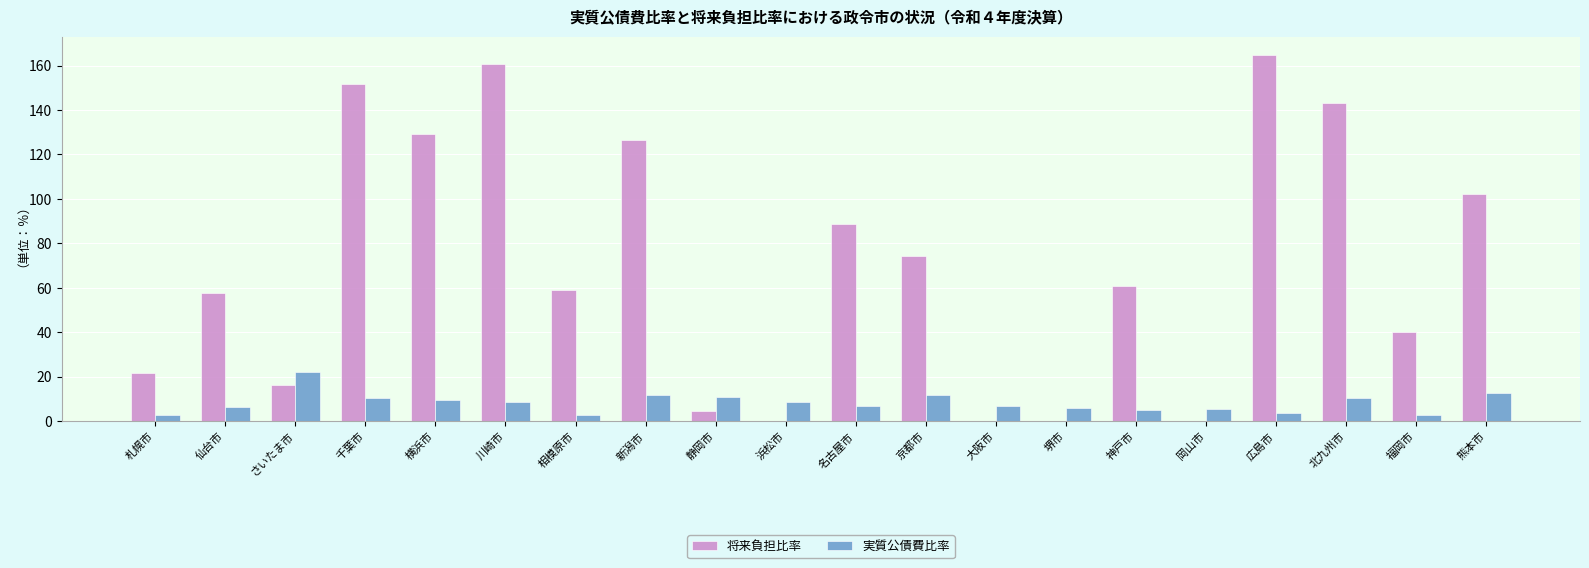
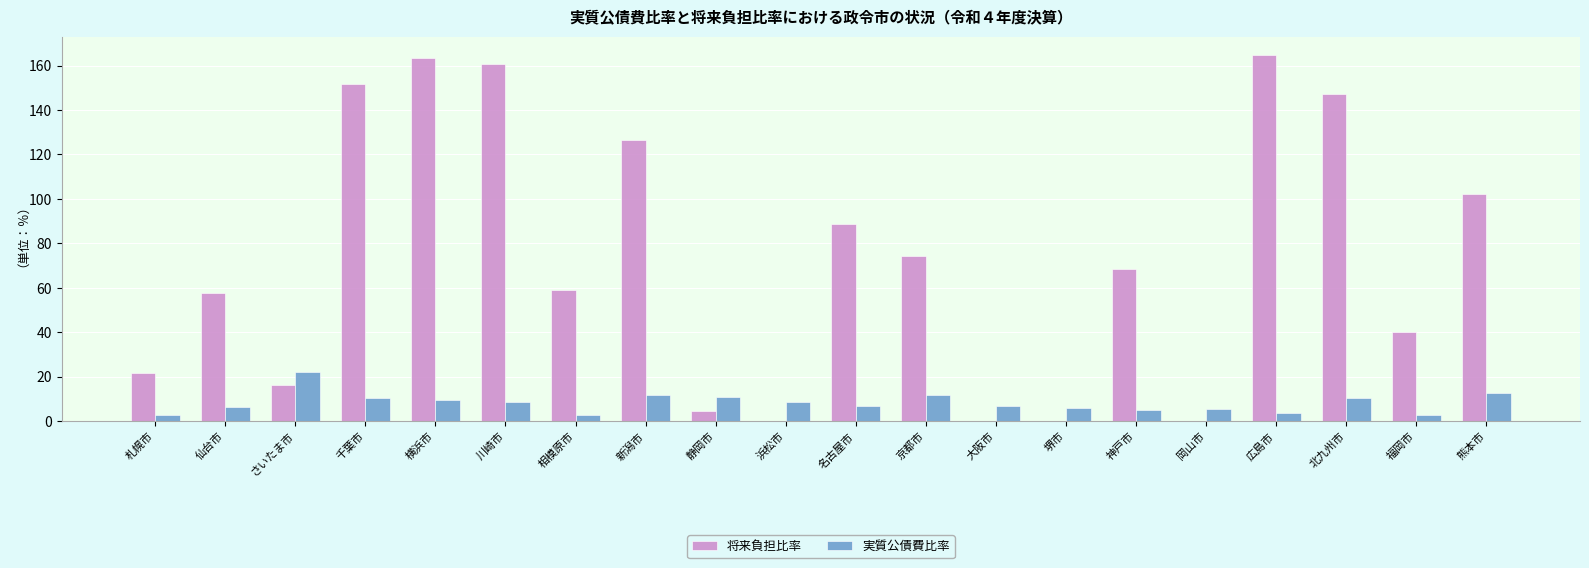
将来負担比率, 横浜市: 129 -> 163
将来負担比率, 神戸市: 61 -> 69
将来負担比率, 北九州市: 143 -> 147
